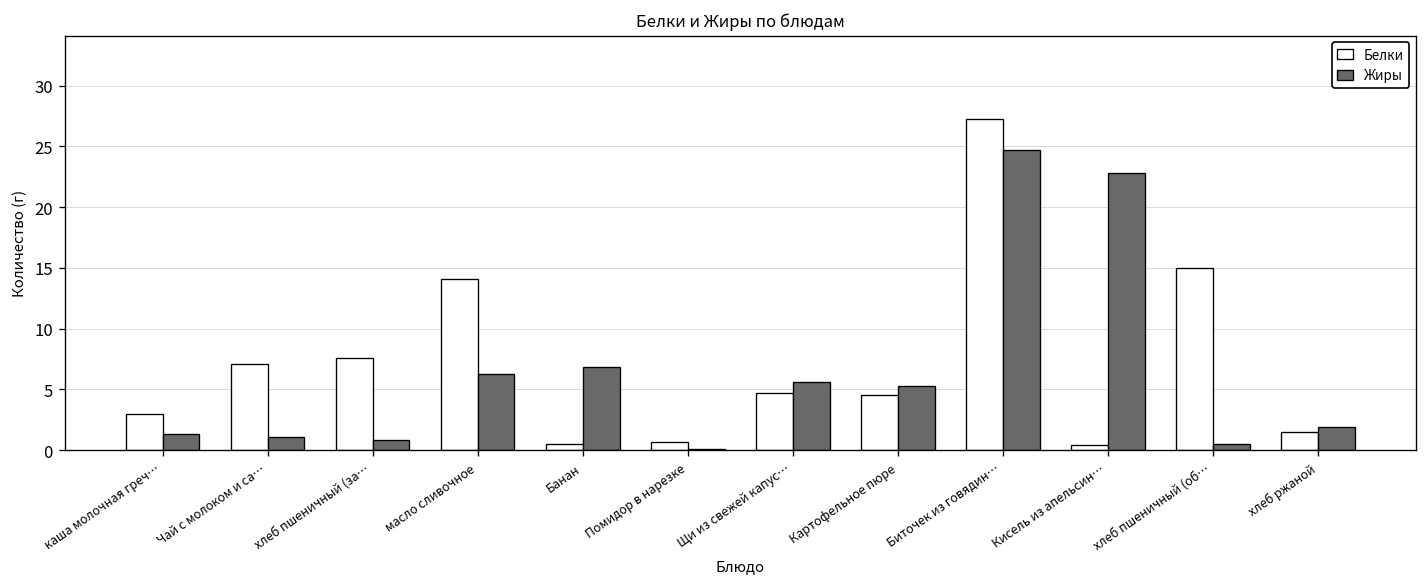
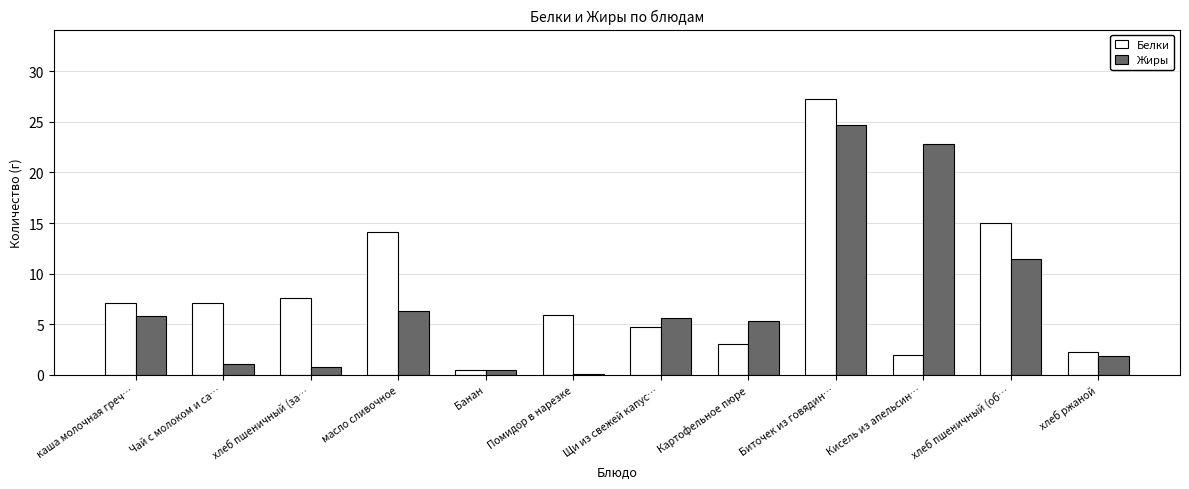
Белки, каша молочная греч…: 3.0 -> 7.1
Жиры, каша молочная греч…: 1.3 -> 5.8
Жиры, Банан: 6.8 -> 0.5
Белки, Помидор в нарезке: 0.7 -> 5.9
Белки, Картофельное пюре: 4.5 -> 3.1
Белки, Кисель из апельсин…: 0.4 -> 2.0
Жиры, хлеб пшеничный (об…: 0.5 -> 11.5
Белки, хлеб ржаной: 1.5 -> 2.3
